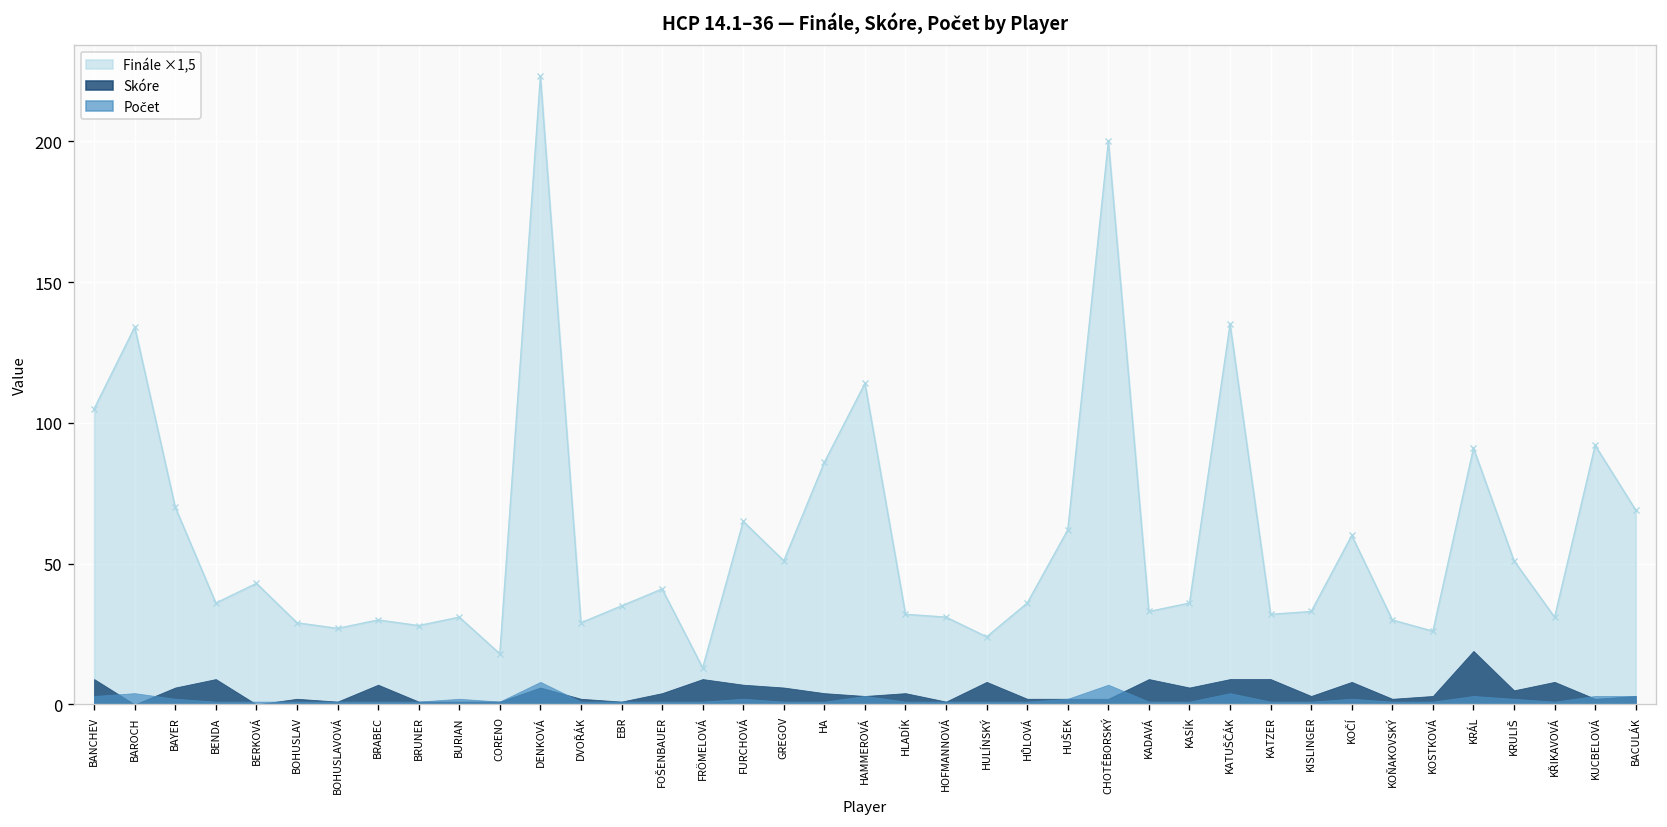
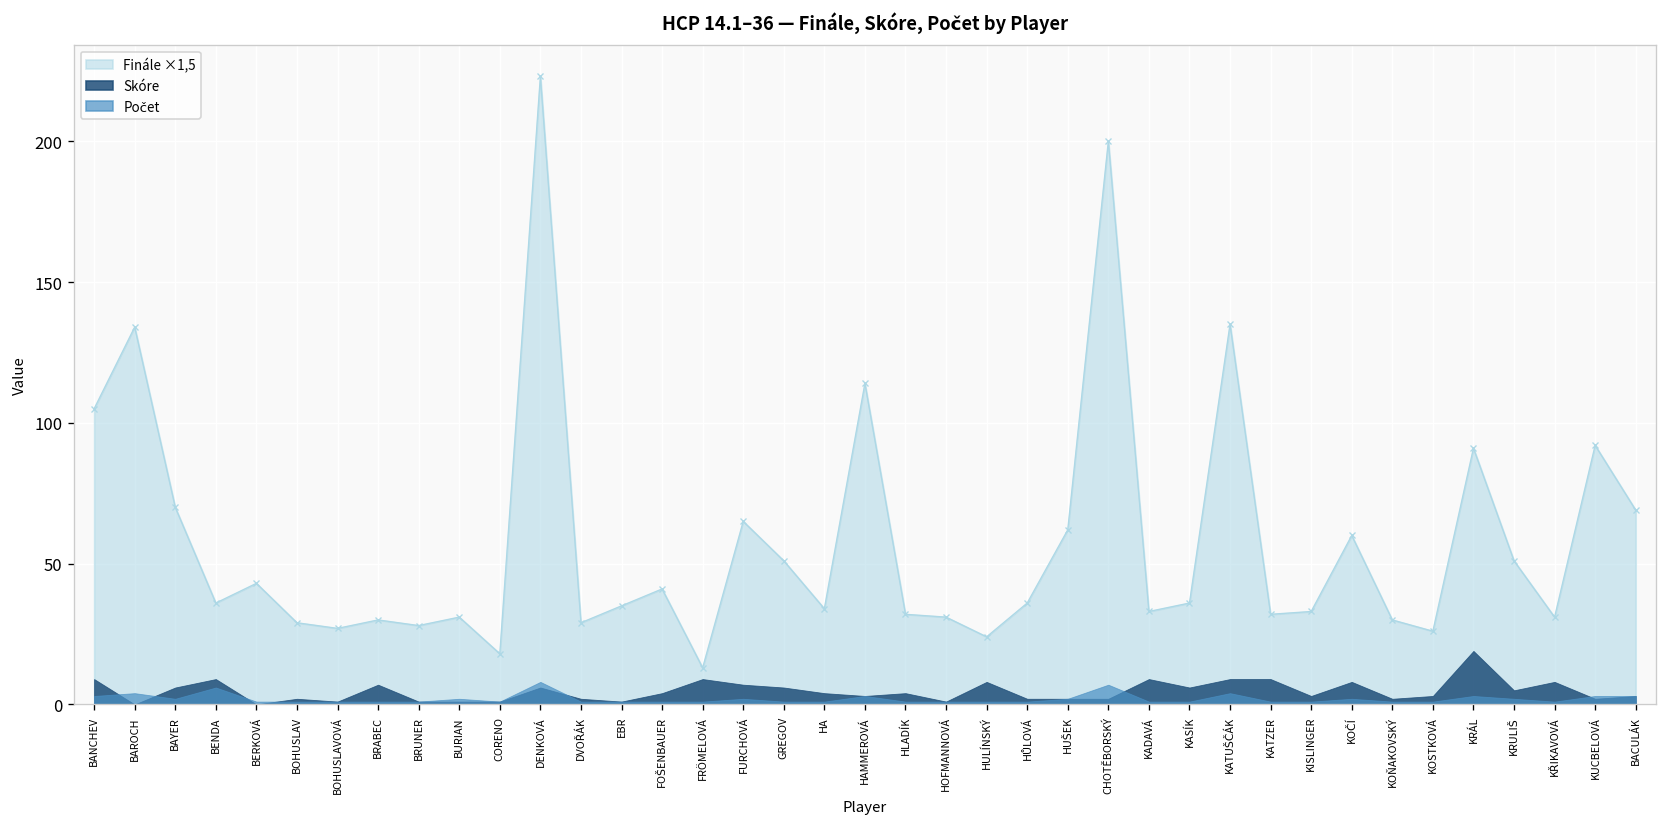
Počet, BENDA: 1 -> 6
Finále ×1,5, HA: 86 -> 34
